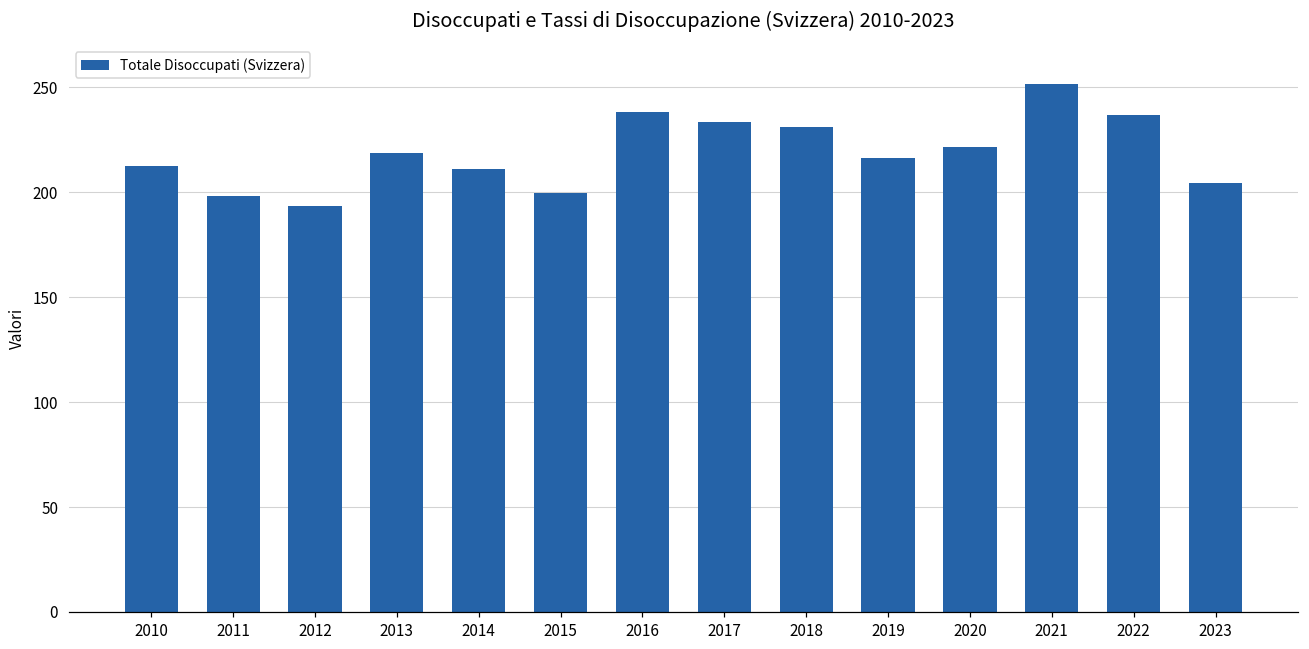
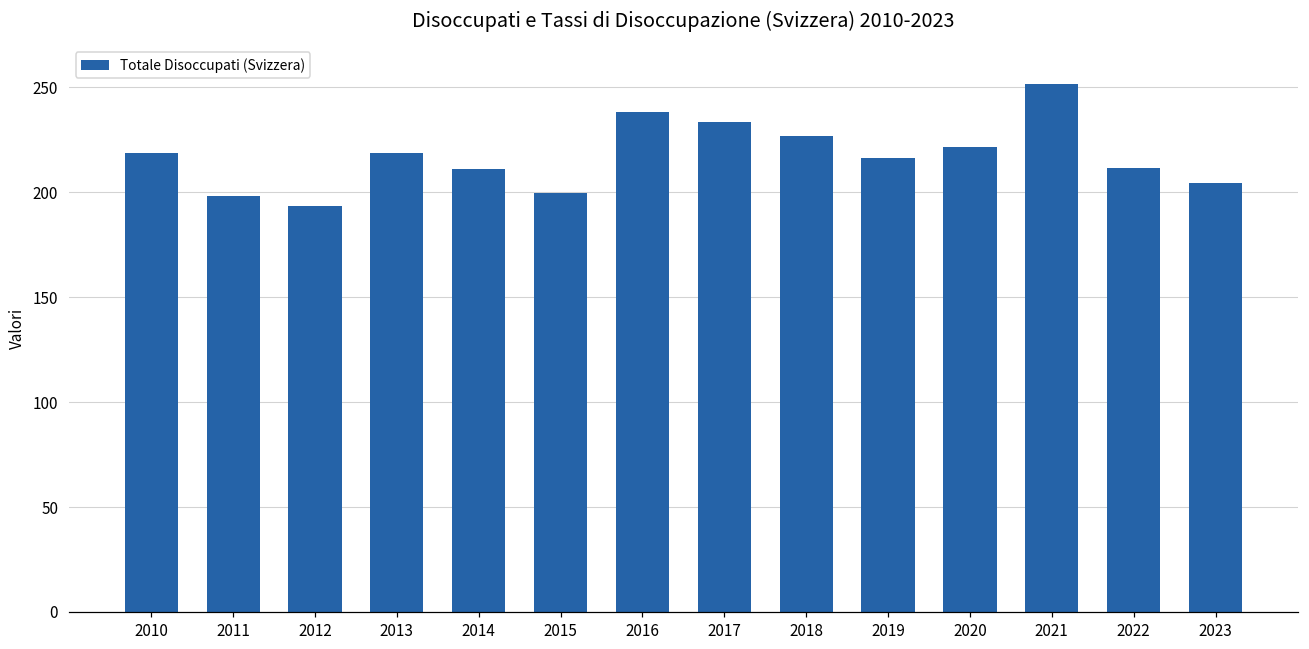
2010: 213 -> 219
2018: 231 -> 227
2022: 237 -> 212
